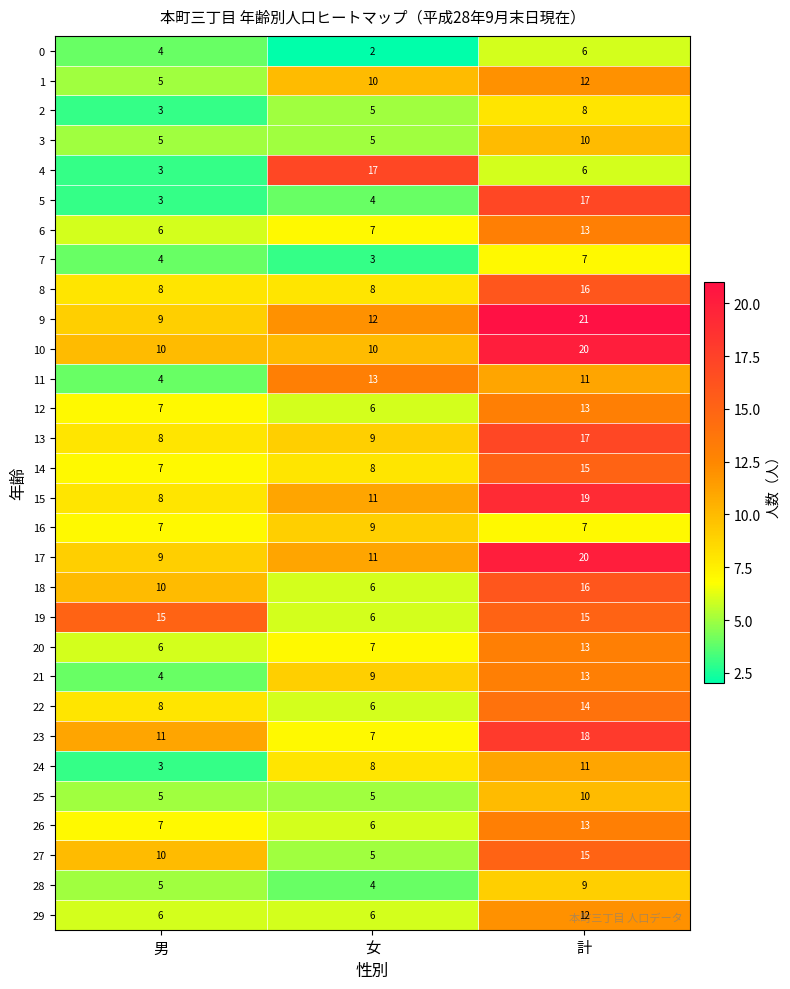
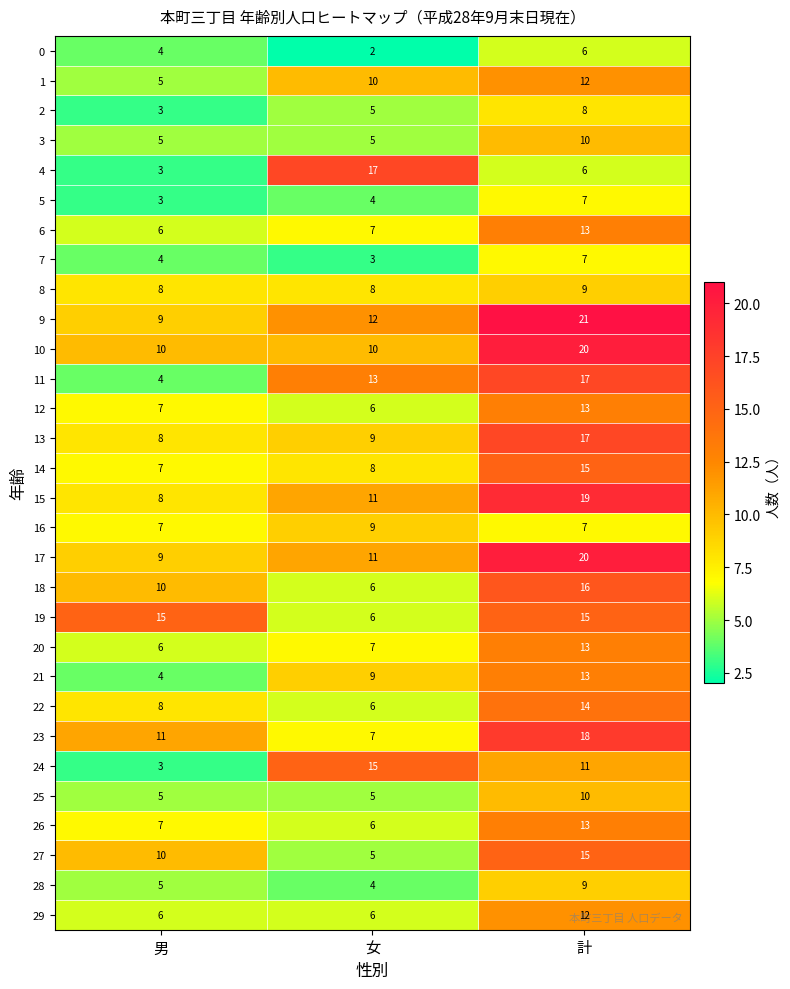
5, 計: 17 -> 7
8, 計: 16 -> 9
11, 計: 11 -> 17
24, 女: 8 -> 15
